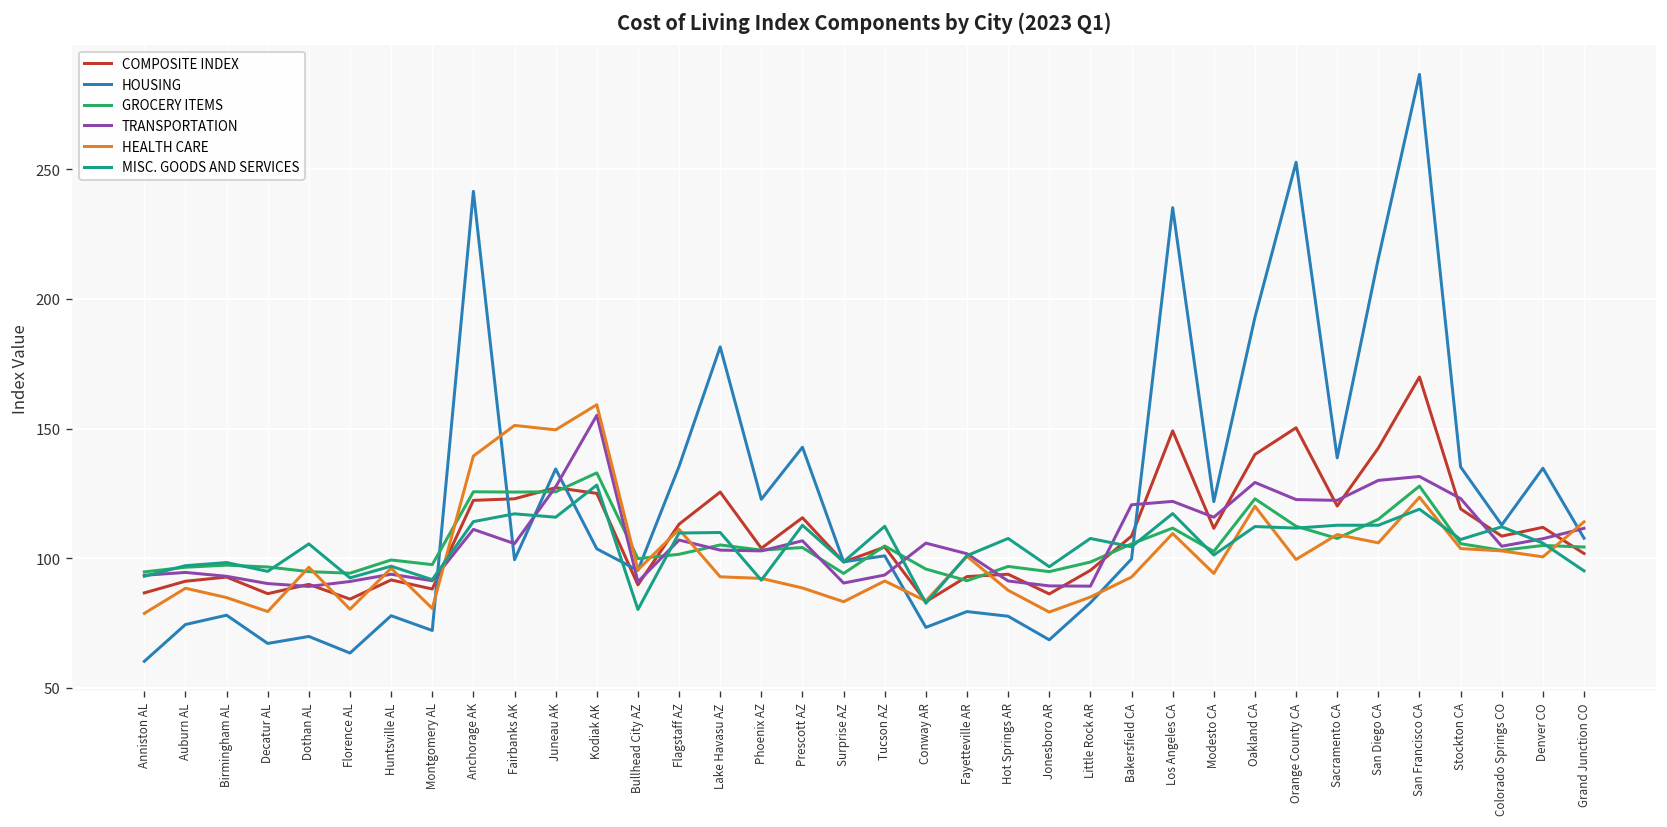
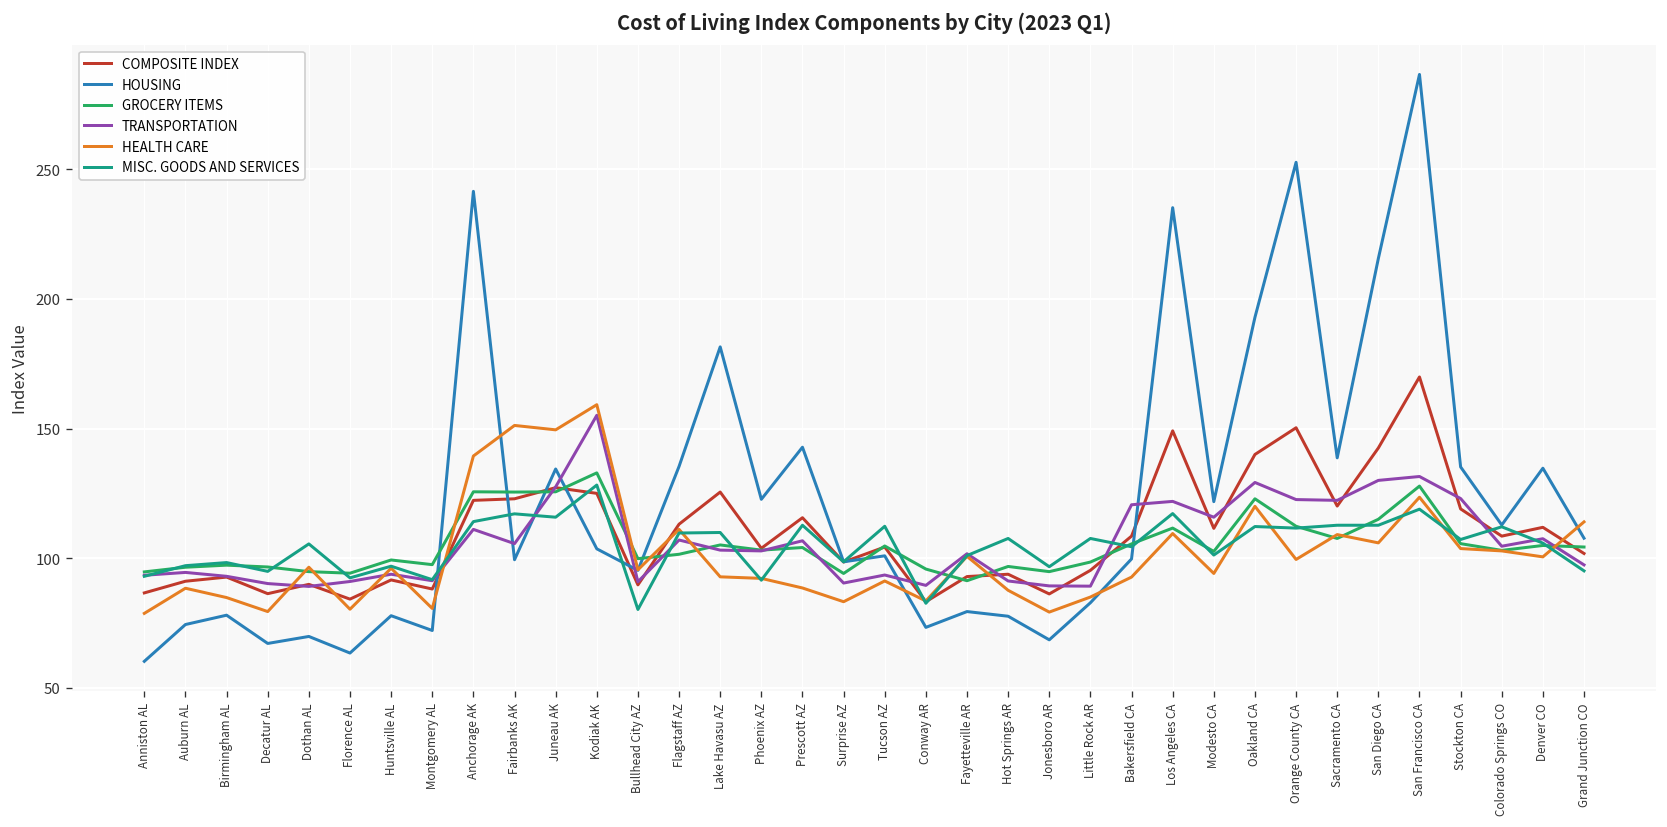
TRANSPORTATION, Conway AR: 106 -> 90
TRANSPORTATION, Grand Junction CO: 112 -> 97
